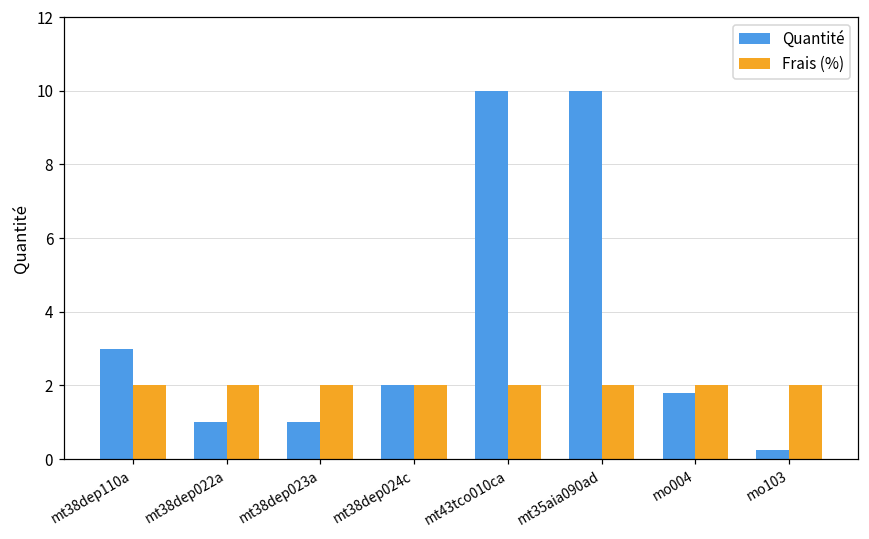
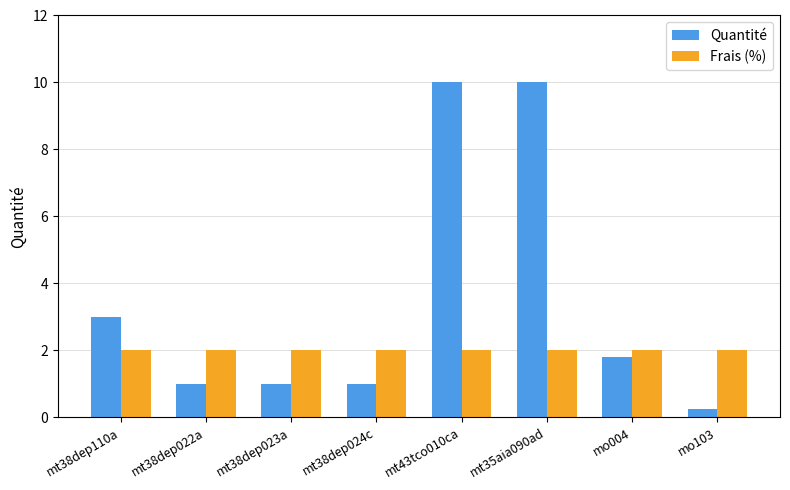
Quantité, mt38dep024c: 2 -> 1
